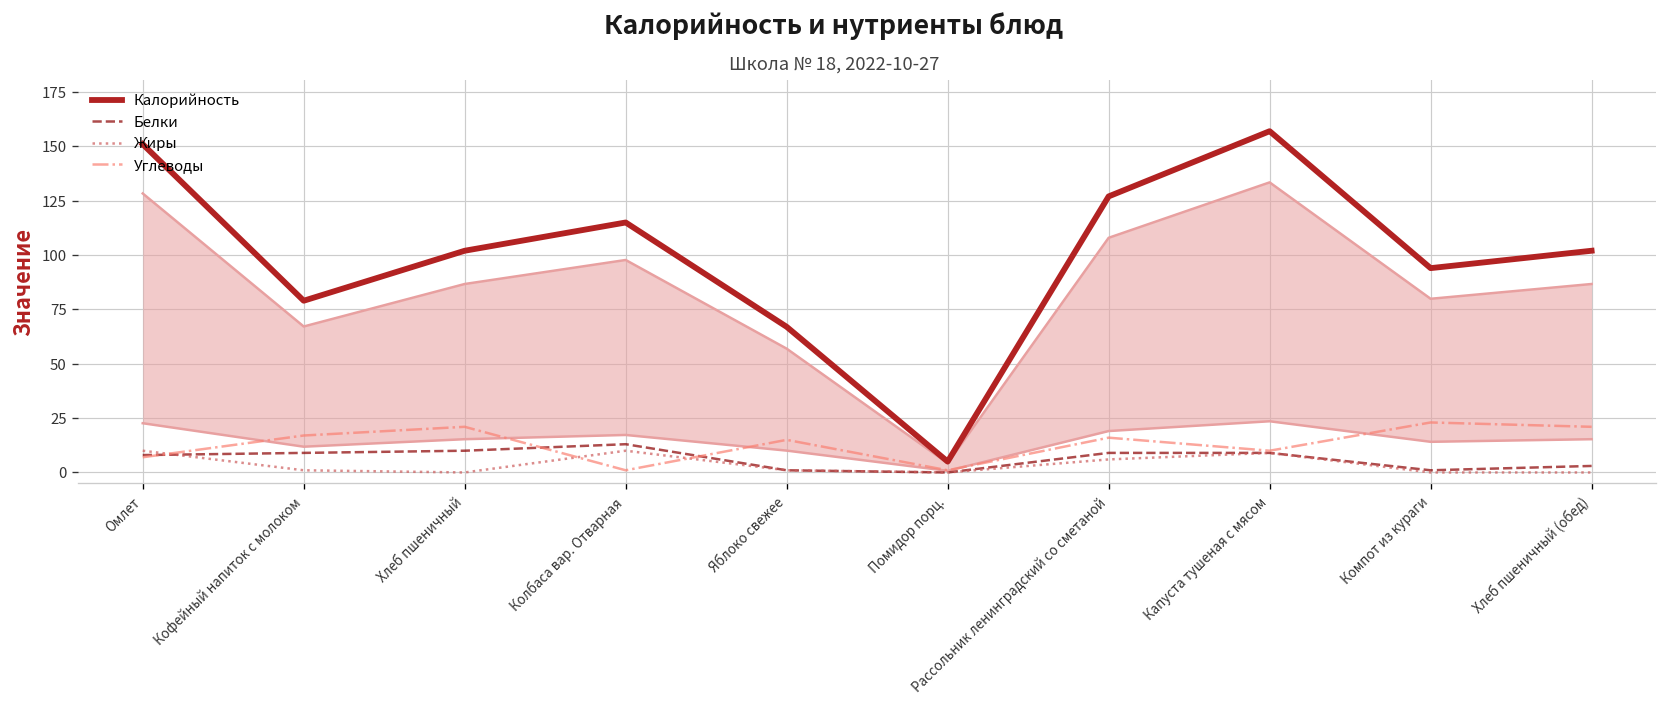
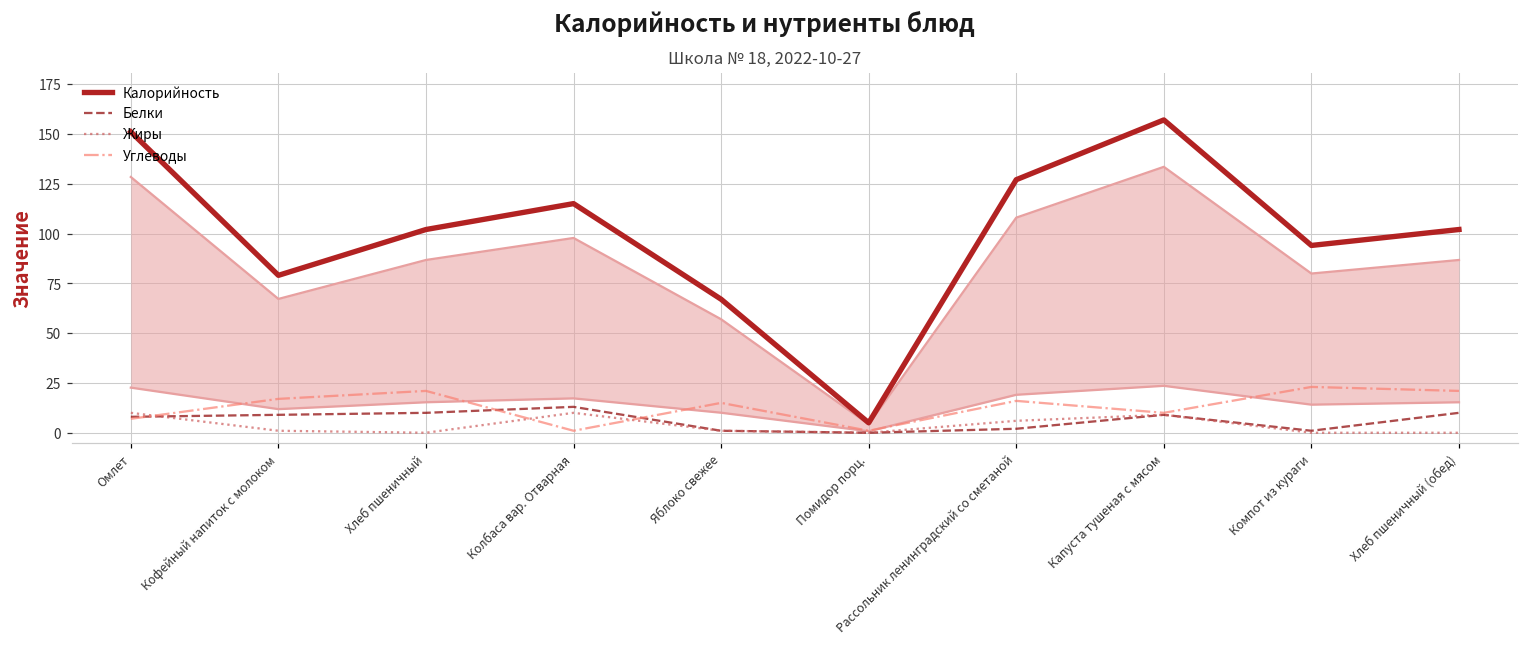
Белки, Рассольник ленинградский со сметаной: 9 -> 2
Белки, Хлеб пшеничный (обед): 3 -> 10
